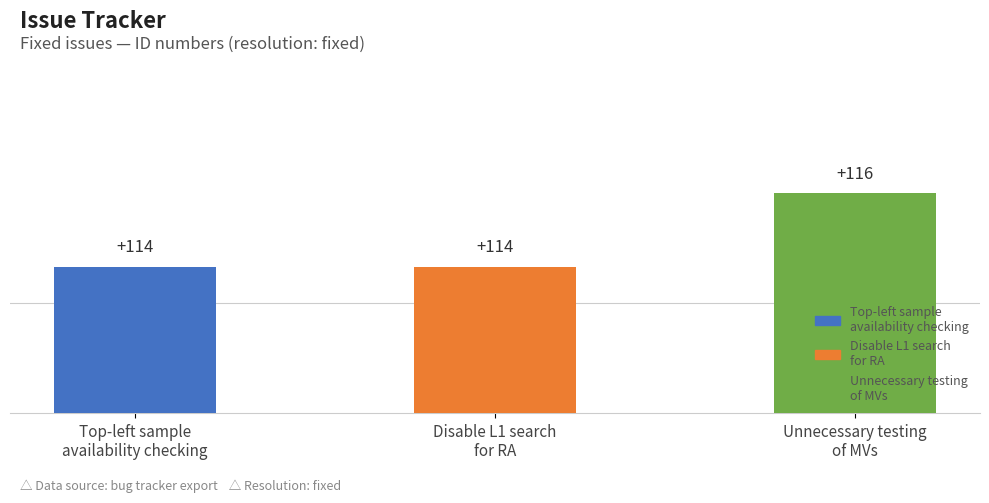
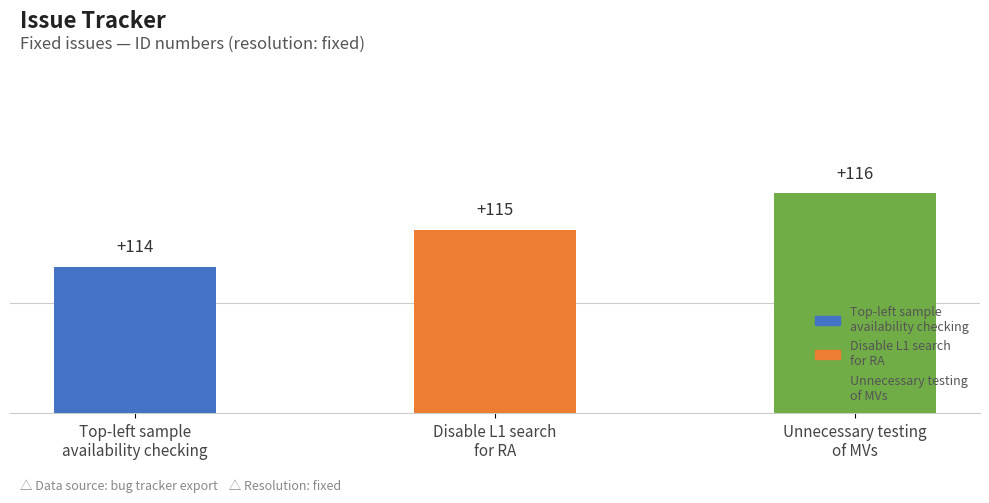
Disable L1 search for RA: +114 -> +115
